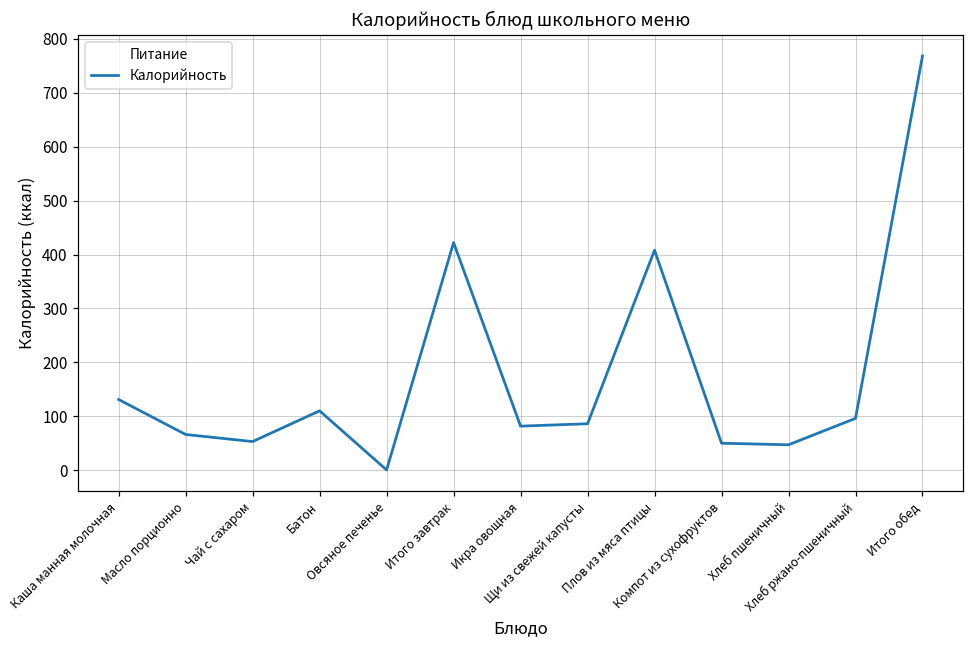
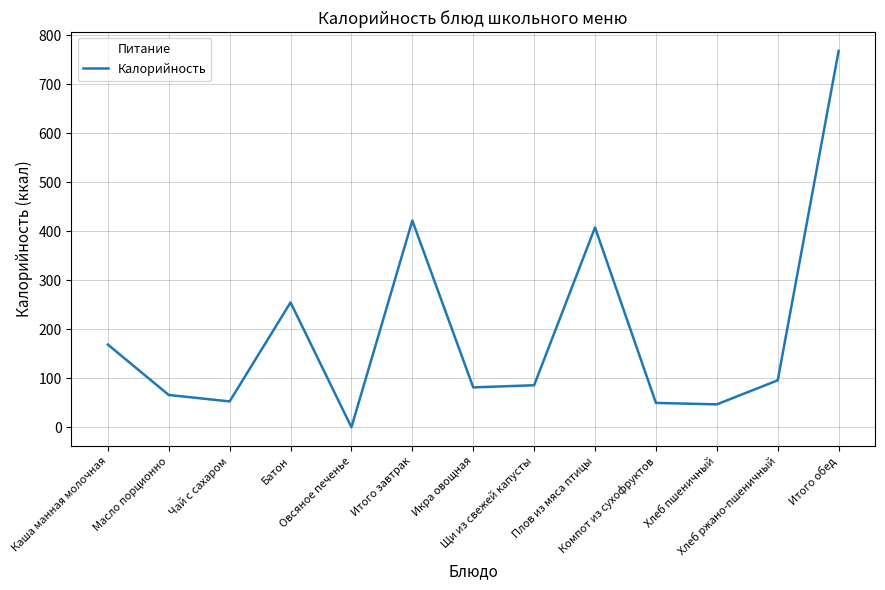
Каша манная молочная: 130 -> 170
Батон: 110 -> 260
